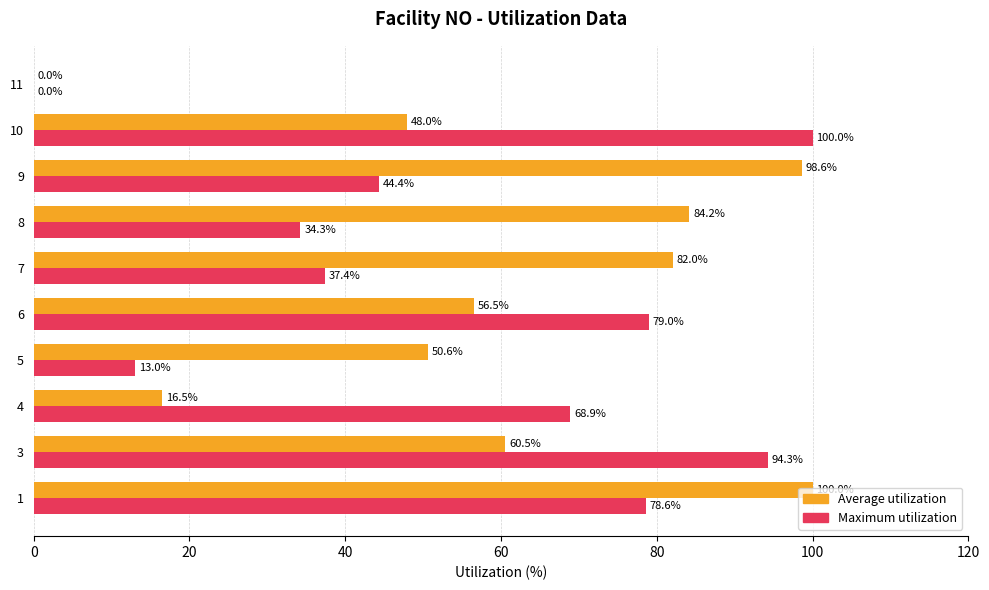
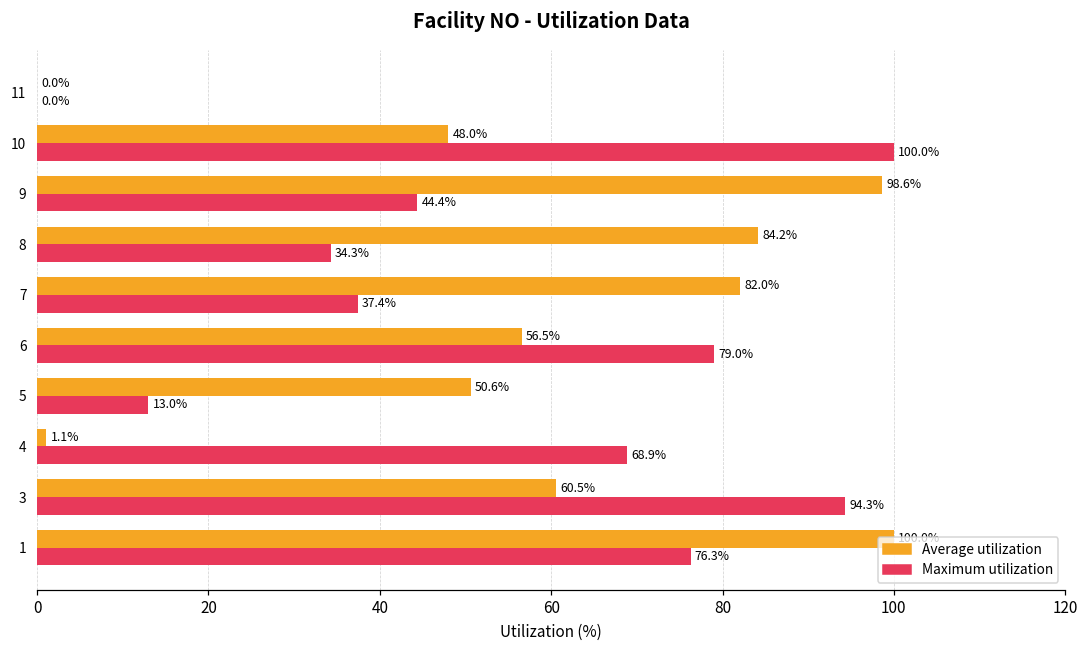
Average utilization, 4: 16.5% -> 1.1%
Maximum utilization, 1: 78.6% -> 76.3%
